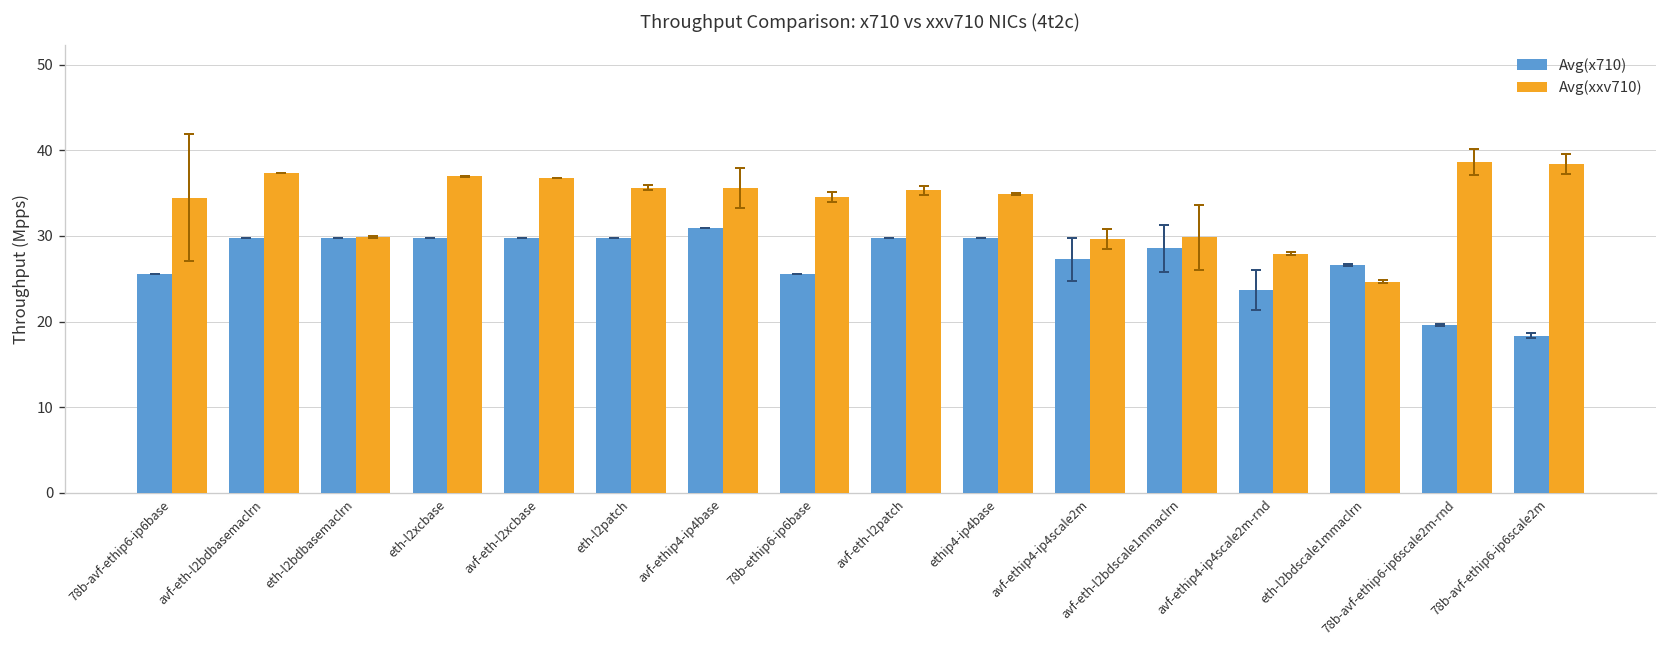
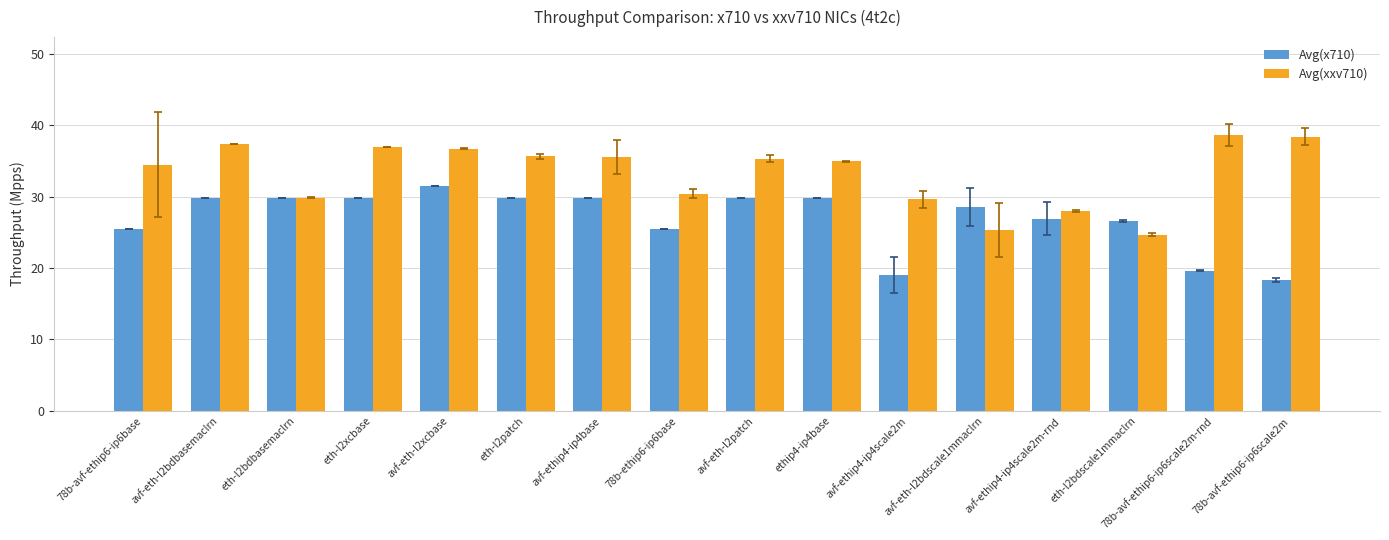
Avg(x710), avf-eth-l2xcbase: 30 -> 31
Avg(x710), avf-ethip4-ip4base: 31 -> 30
Avg(xxv710), 78b-ethip6-ip6base: 34 -> 30
Avg(x710), avf-ethip4-ip4scale2m: 27 -> 19
Avg(xxv710), avf-eth-l2bdscale1mmaclrn: 30 -> 25
Avg(x710), avf-ethip4-ip4scale2m-rnd: 24 -> 27
